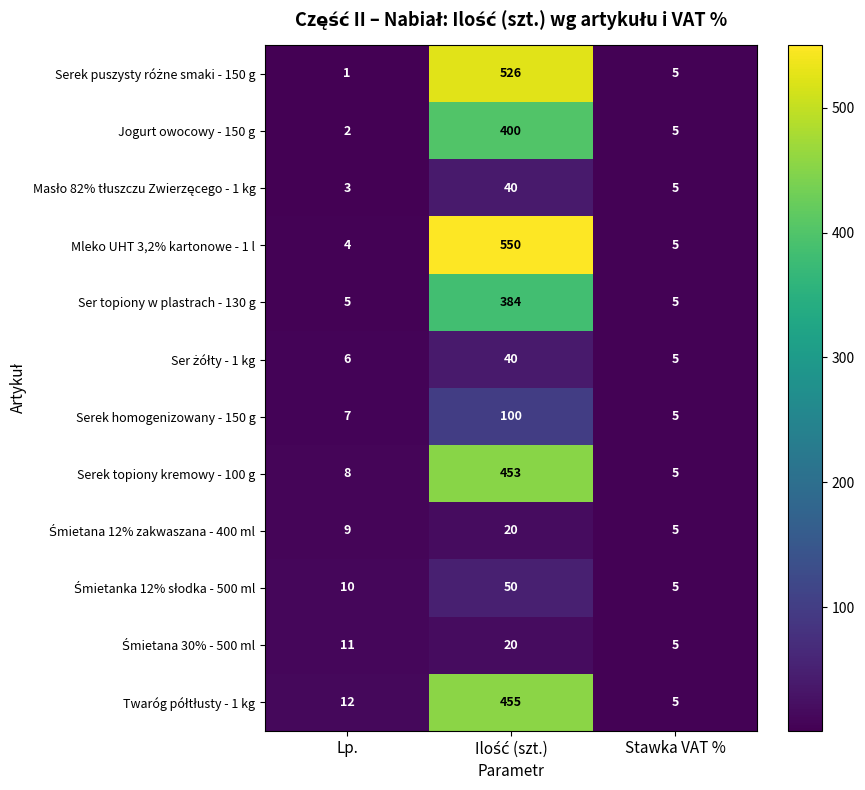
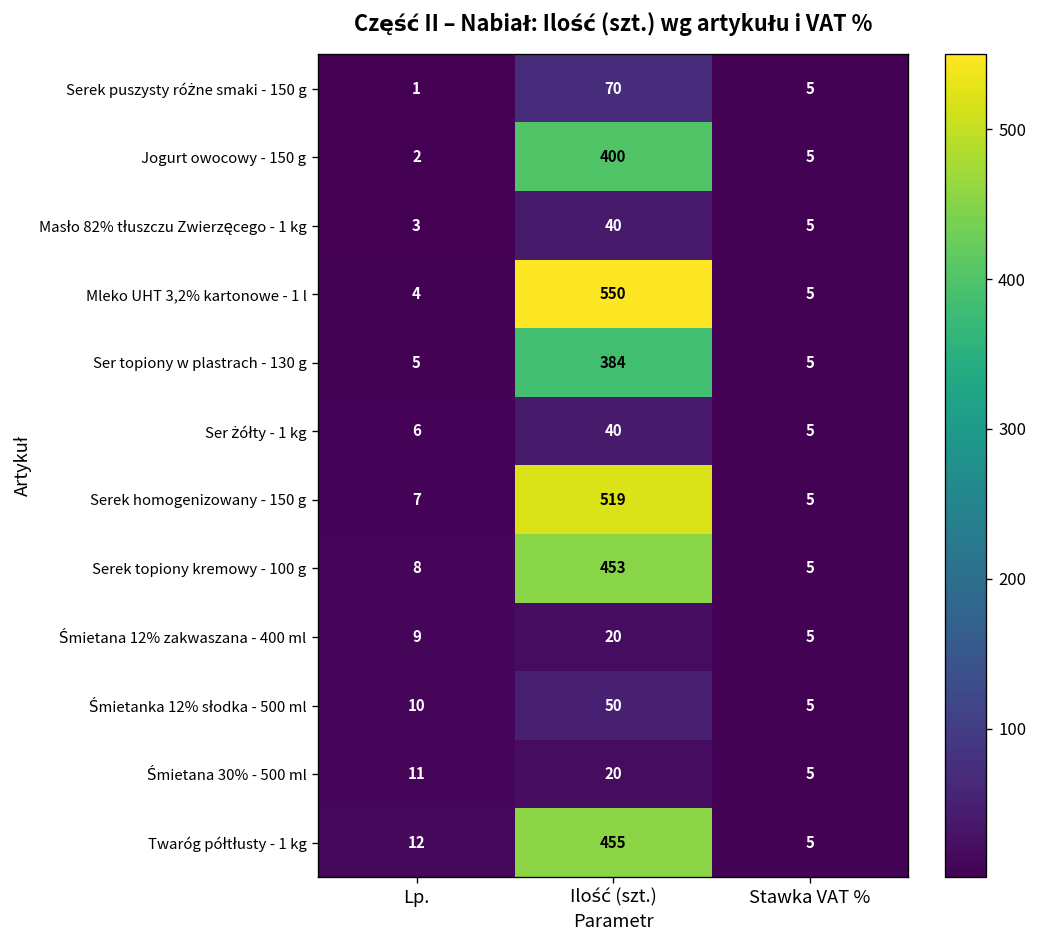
Serek puszysty różne smaki - 150 g, Ilość (szt.): 526 -> 70
Serek homogenizowany - 150 g, Ilość (szt.): 100 -> 519
